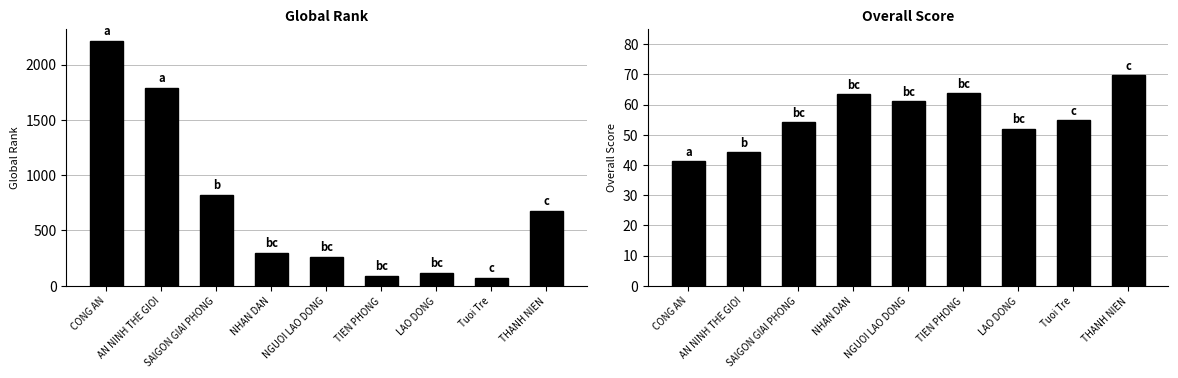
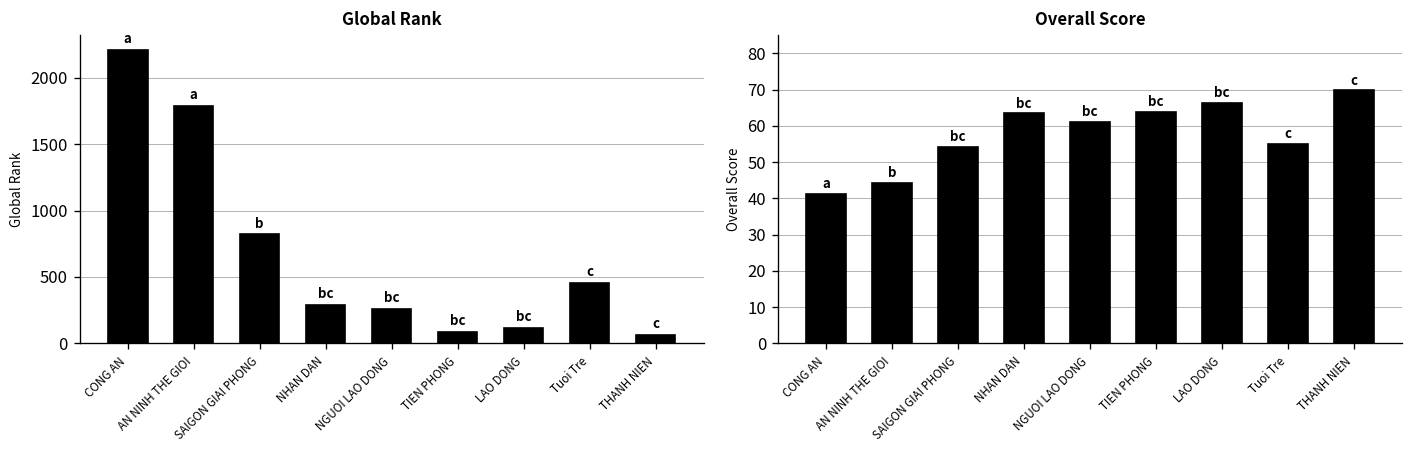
Global Rank, Tuoi Tre: 70 -> 450
Global Rank, THANH NIEN: 680 -> 60
Overall Score, LAO DONG: 52 -> 66
